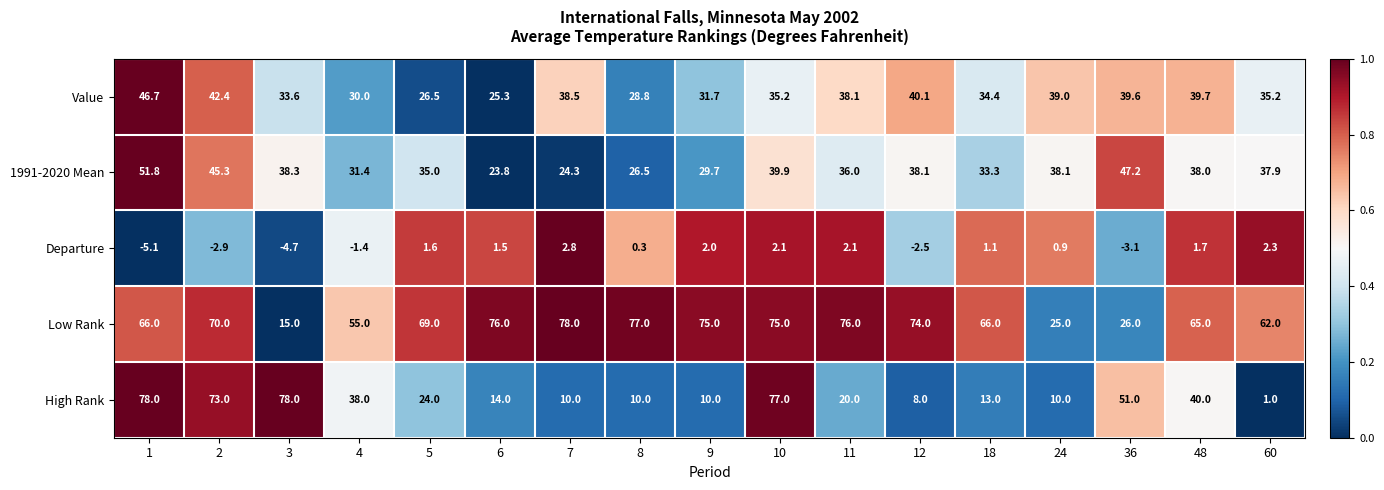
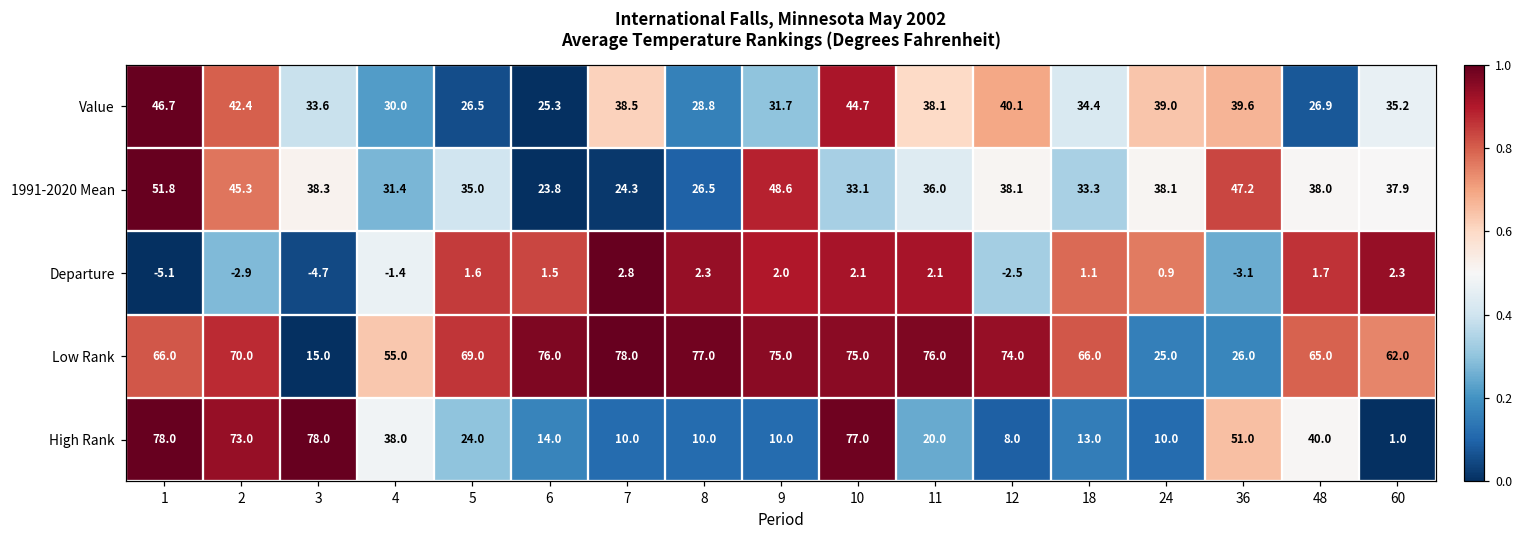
Value, 10: 35.2 -> 44.7
Value, 48: 39.7 -> 26.9
1991-2020 Mean, 9: 29.7 -> 48.6
1991-2020 Mean, 10: 39.9 -> 33.1
Departure, 8: 0.3 -> 2.3
